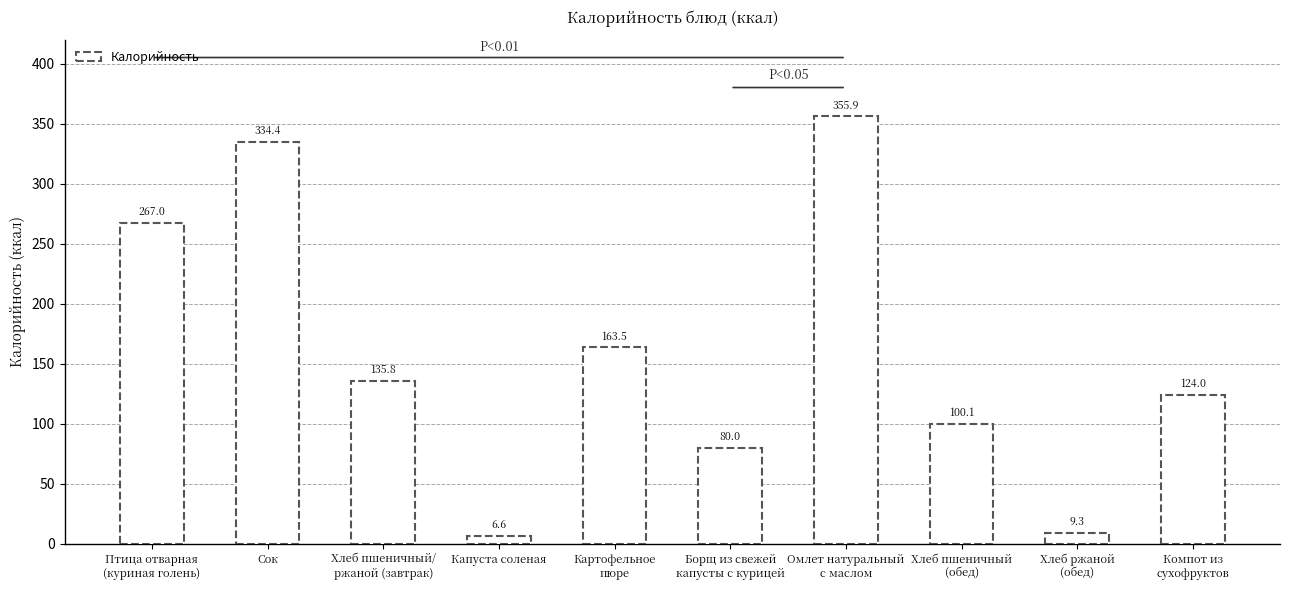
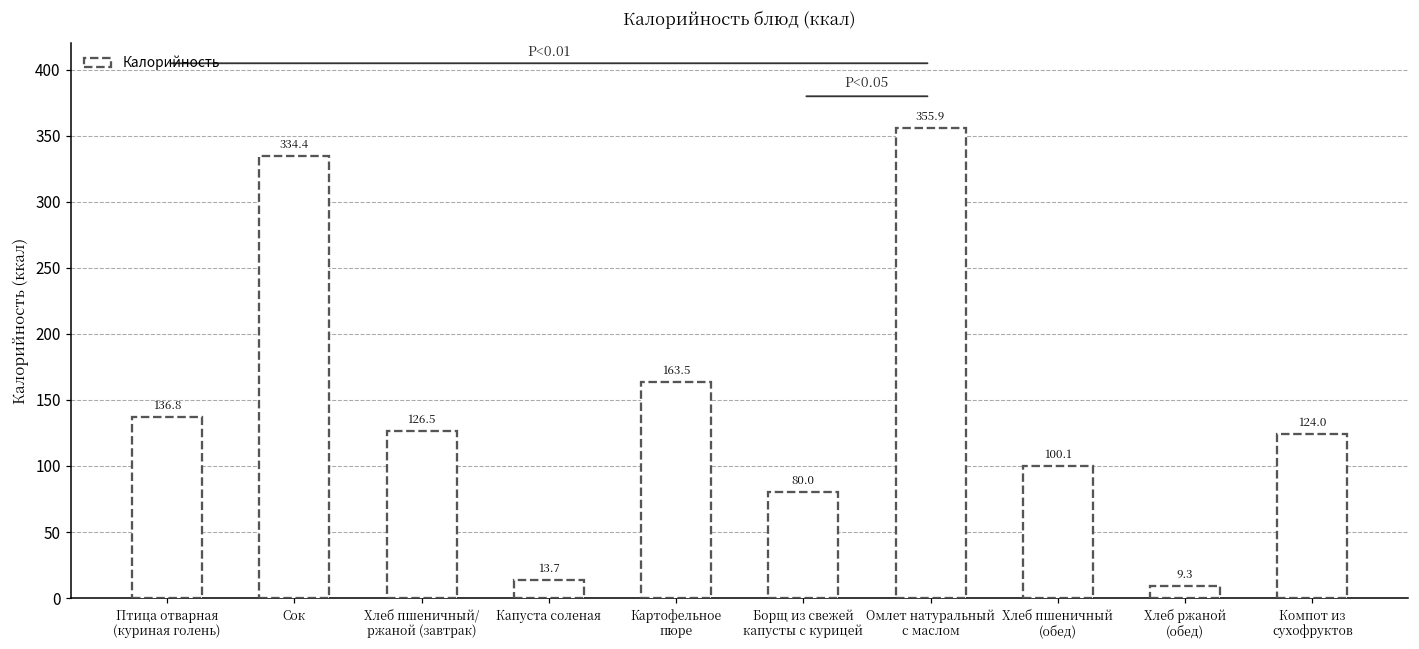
Птица отварная (куриная голень): 267.0 -> 136.8
Хлеб пшеничный/ ржаной (завтрак): 135.8 -> 126.5
Капуста соленая: 6.6 -> 13.7
